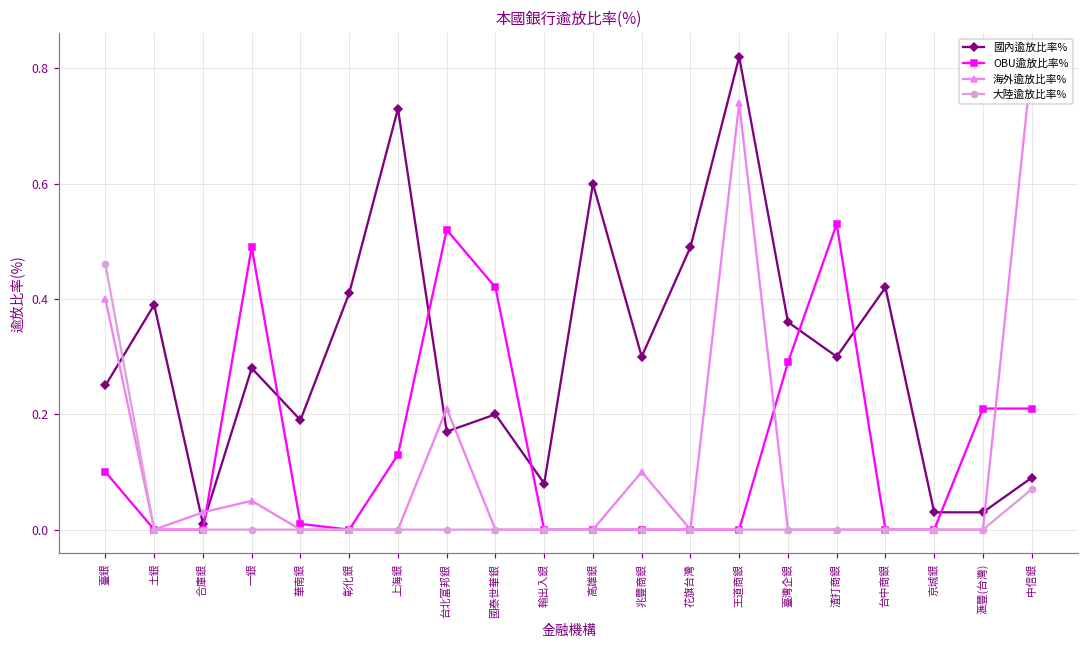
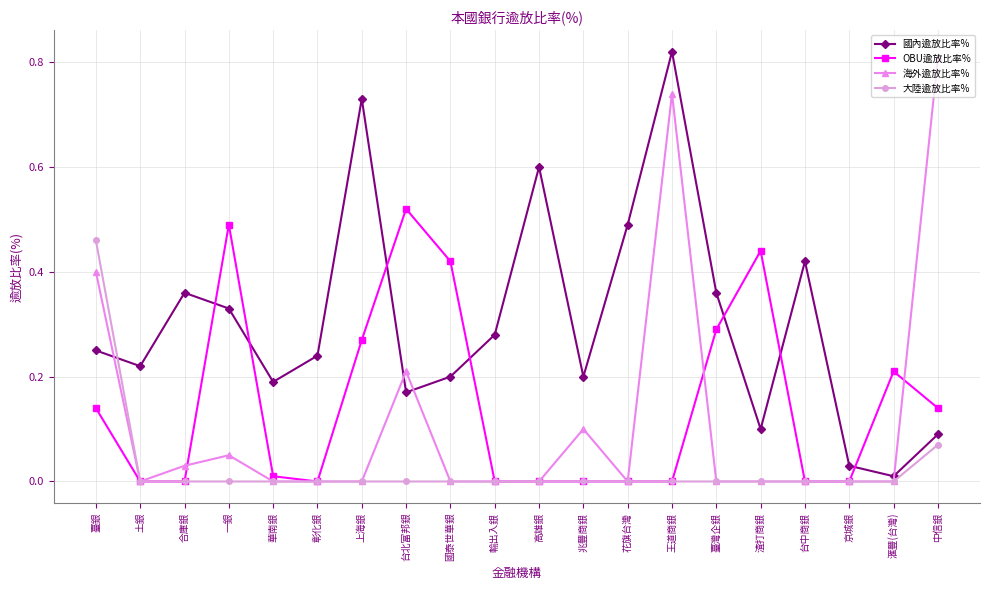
OBU逾放比率%, 臺銀: 0.10 -> 0.14
國內逾放比率%, 土銀: 0.39 -> 0.22
國內逾放比率%, 合庫銀: 0.01 -> 0.36
國內逾放比率%, 一銀: 0.28 -> 0.33
國內逾放比率%, 彰化銀: 0.41 -> 0.24
OBU逾放比率%, 上海銀: 0.13 -> 0.27
國內逾放比率%, 輸出入銀: 0.08 -> 0.28
國內逾放比率%, 兆豐商銀: 0.3 -> 0.2
國內逾放比率%, 渣打商銀: 0.3 -> 0.1
OBU逾放比率%, 渣打商銀: 0.53 -> 0.44
國內逾放比率%, 滙豐(台灣): 0.03 -> 0.01
OBU逾放比率%, 中信銀: 0.21 -> 0.14
